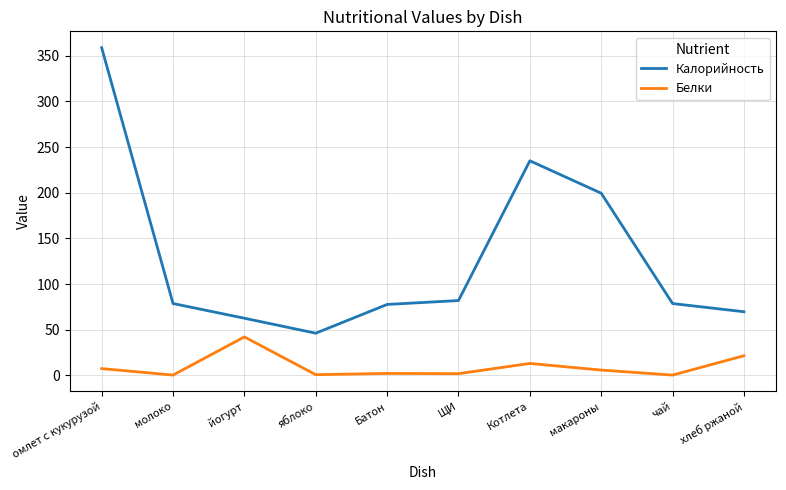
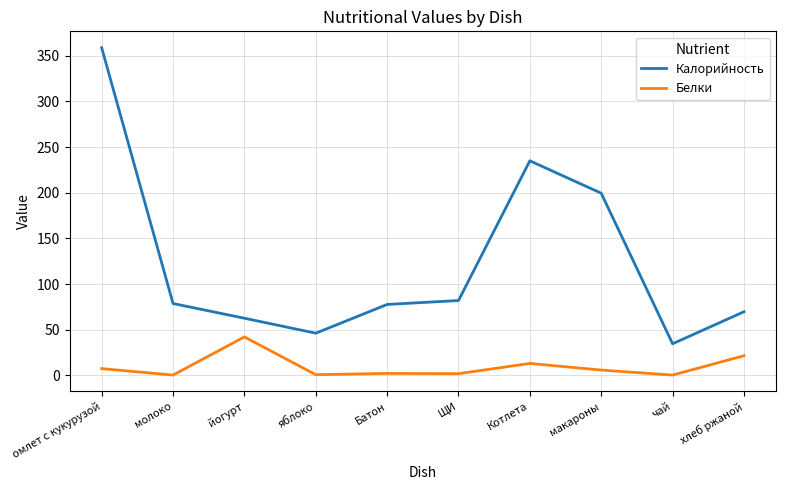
Калорийность, чай: 80 -> 30
